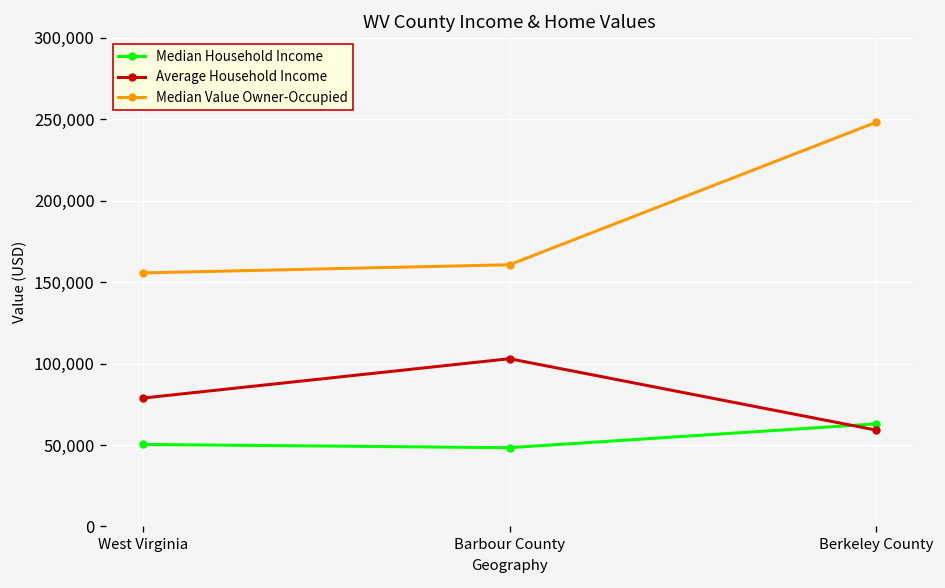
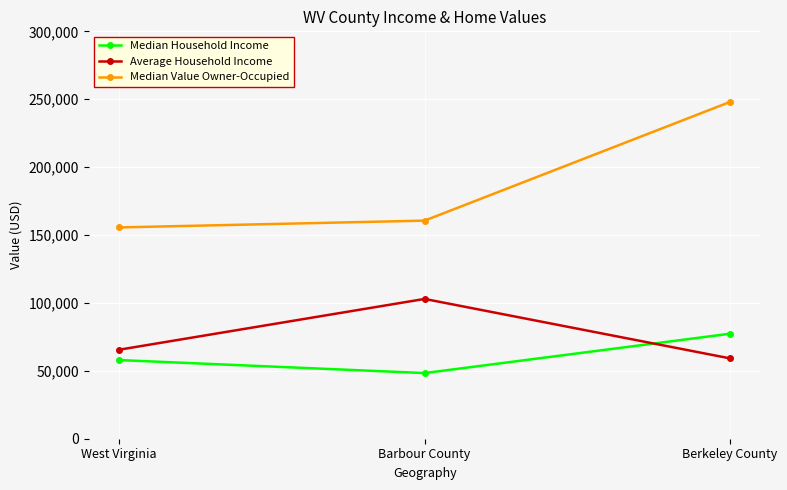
Median Household Income, West Virginia: 50,000 -> 58,000
Average Household Income, West Virginia: 79,000 -> 66,000
Median Household Income, Berkeley County: 63,000 -> 77,000
